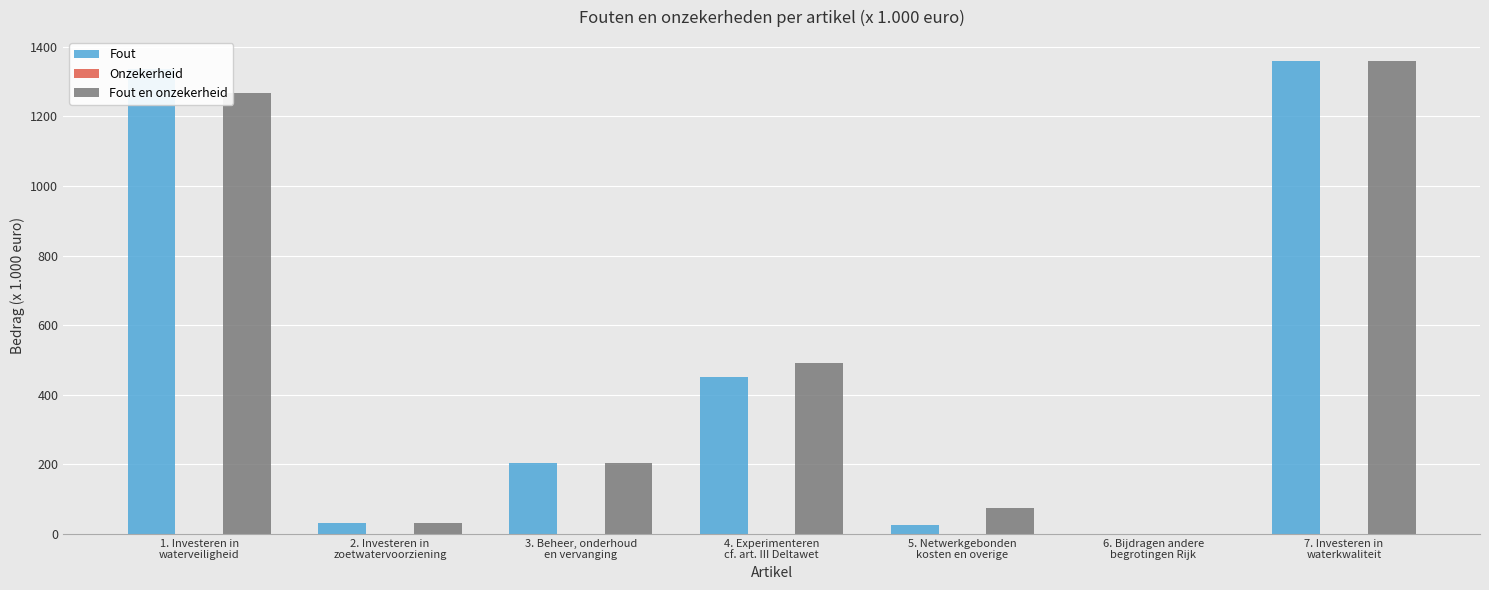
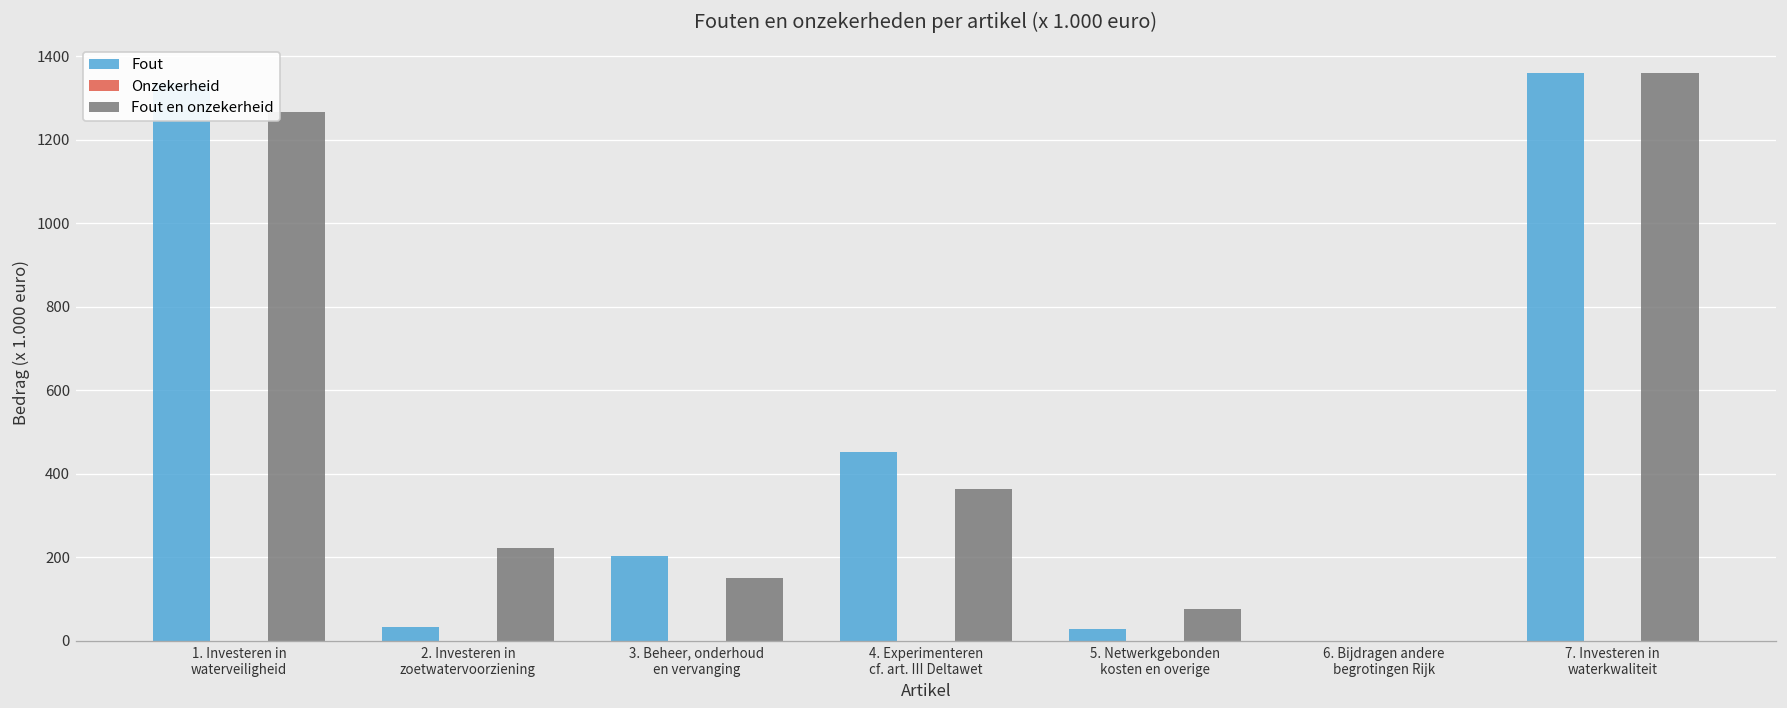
Fout en onzekerheid, 2. Investeren in zoetwatervoorziening: 30 -> 220
Fout en onzekerheid, 3. Beheer, onderhoud en vervanging: 200 -> 150
Fout en onzekerheid, 4. Experimenteren cf. art. III Deltawet: 490 -> 360
